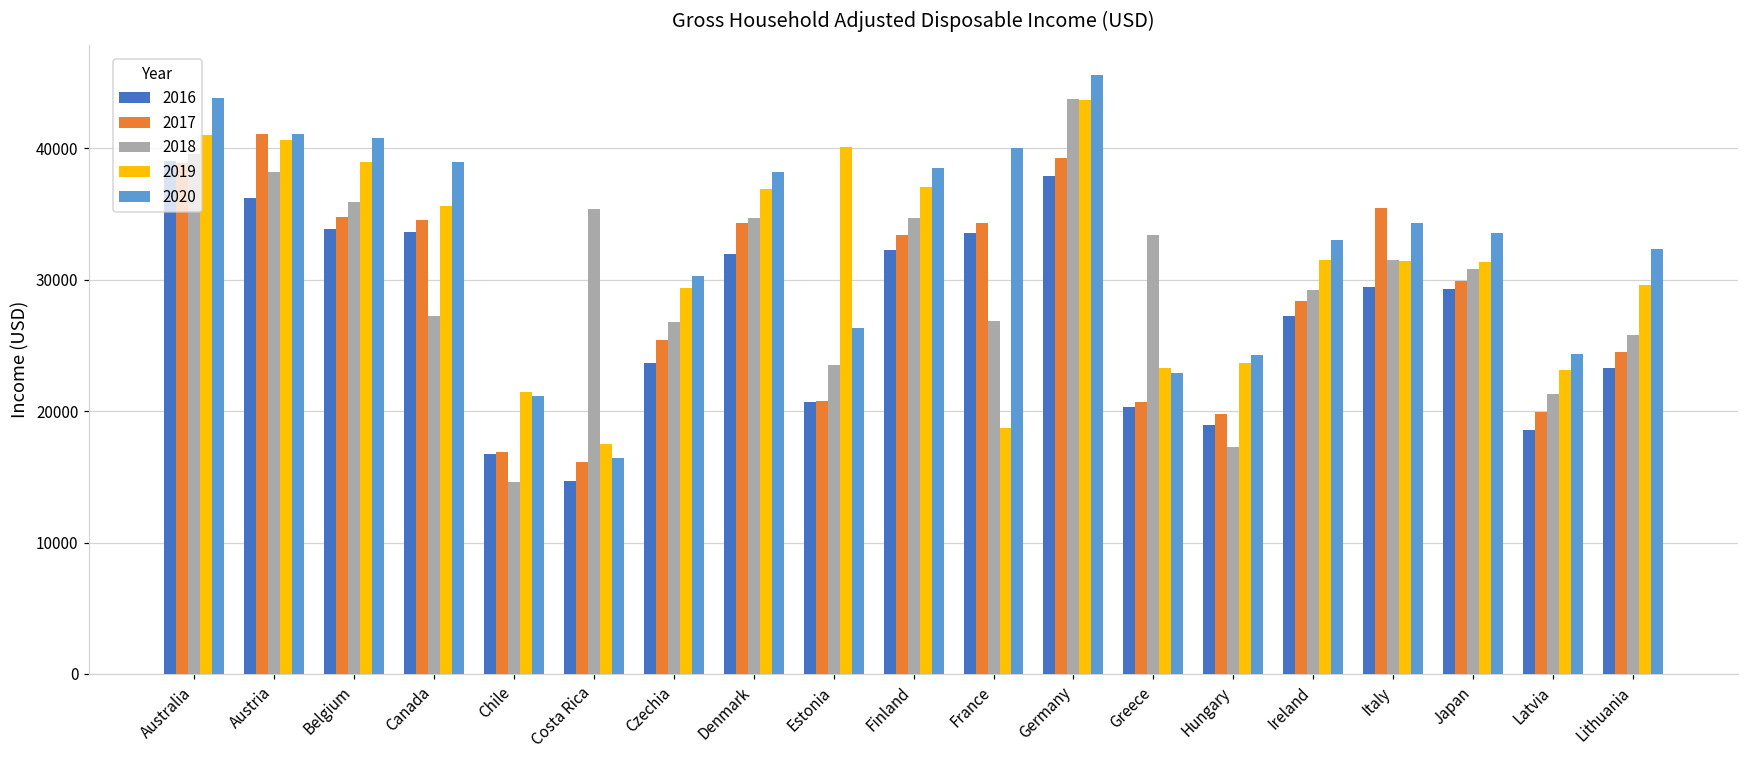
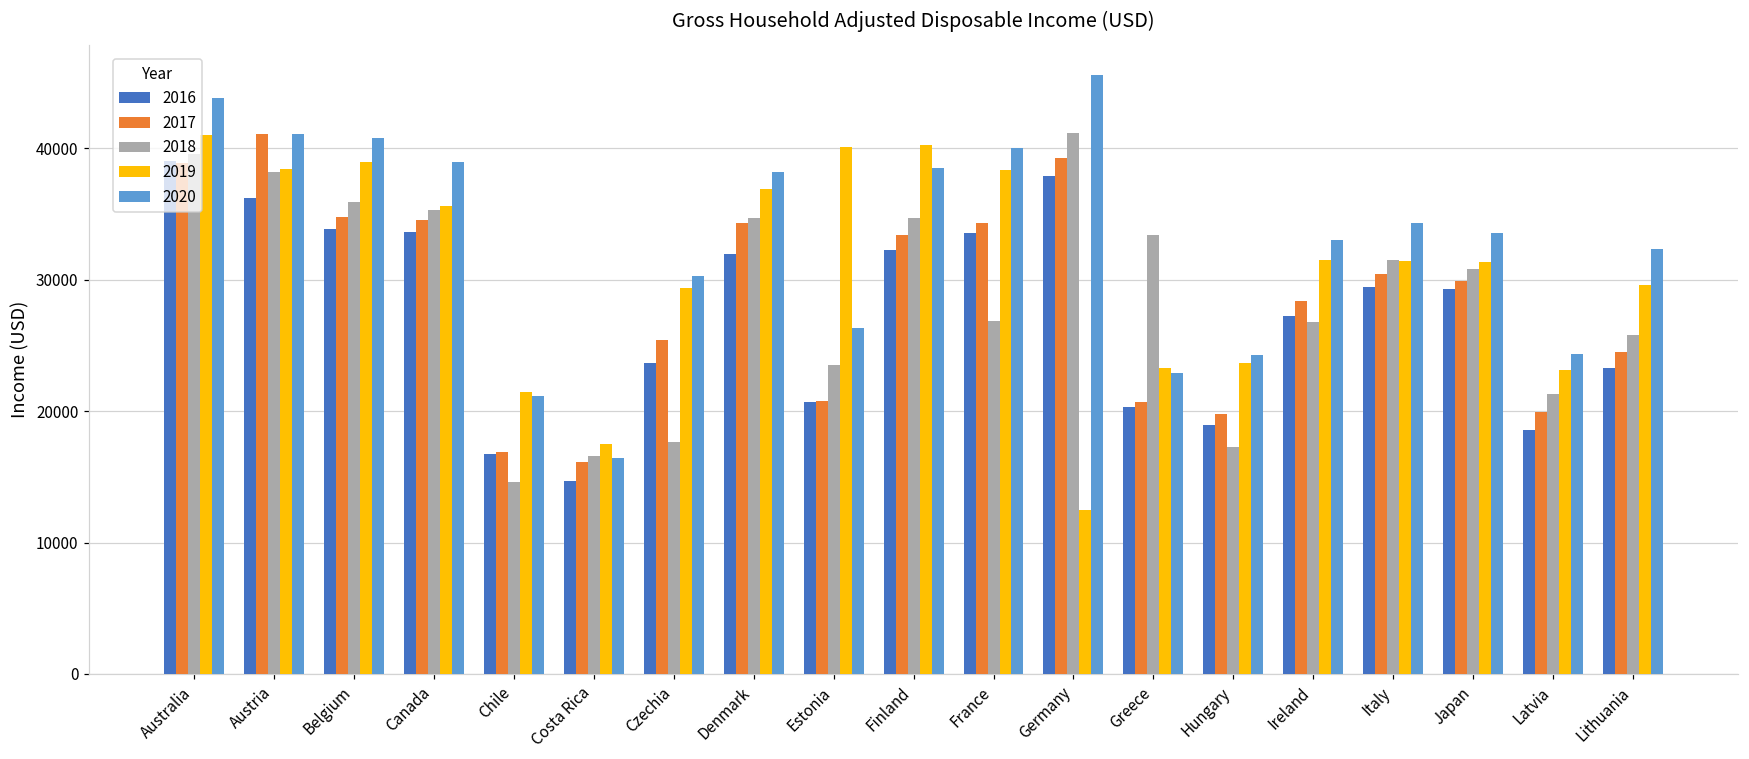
2019, Austria: 40700 -> 38500
2018, Canada: 27300 -> 35300
2018, Costa Rica: 35400 -> 16600
2018, Czechia: 26800 -> 17600
2019, Finland: 37100 -> 40200
2019, France: 18700 -> 38400
2018, Germany: 43700 -> 41200
2019, Germany: 43700 -> 12500
2018, Ireland: 29200 -> 26800
2017, Italy: 35400 -> 30400
